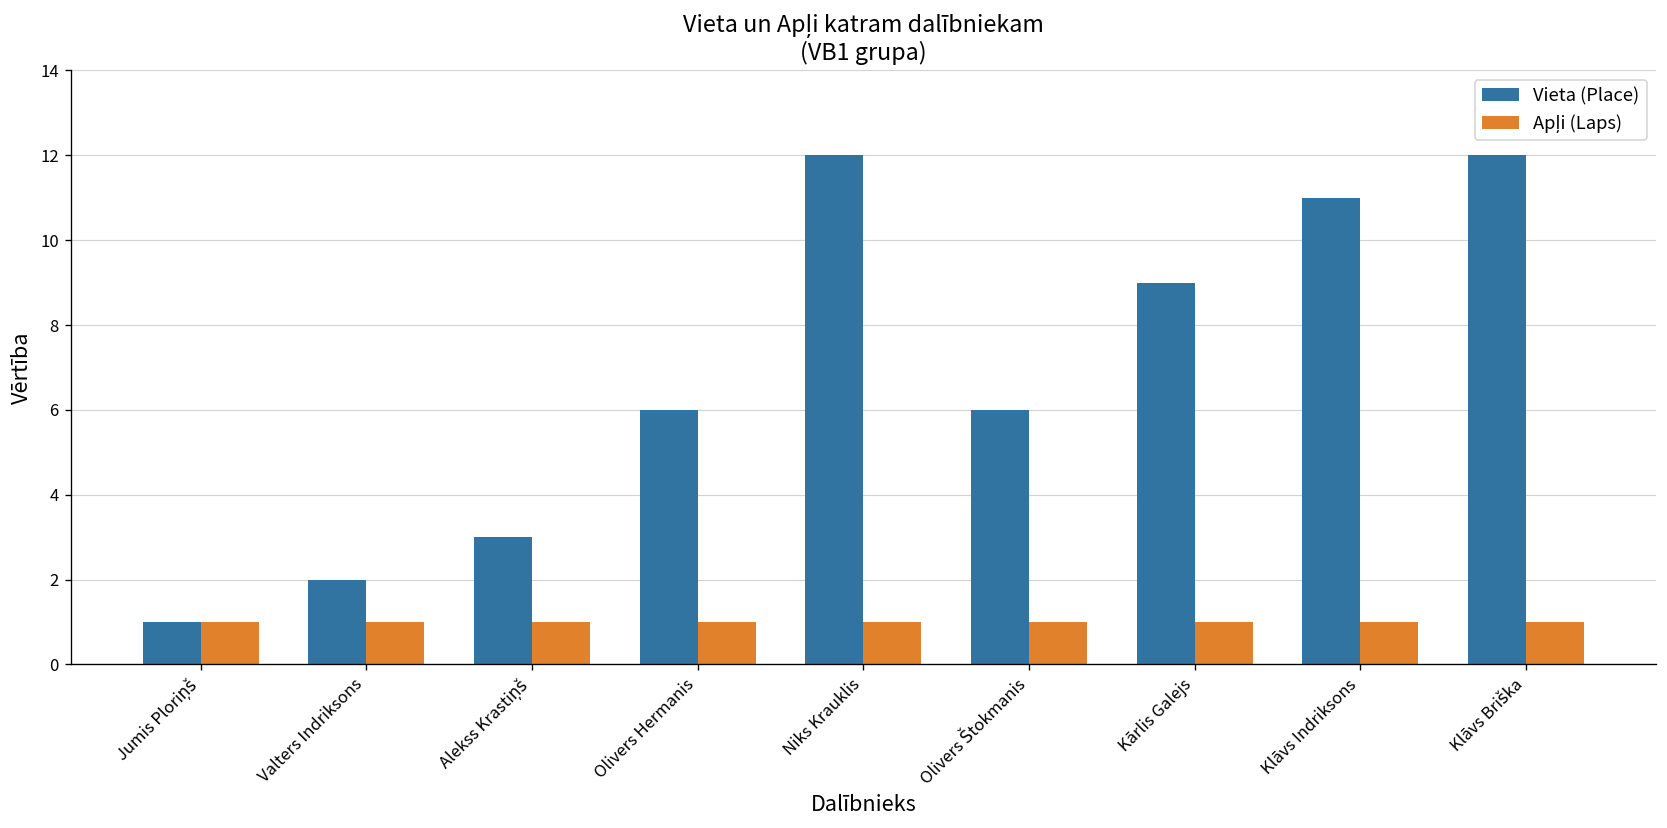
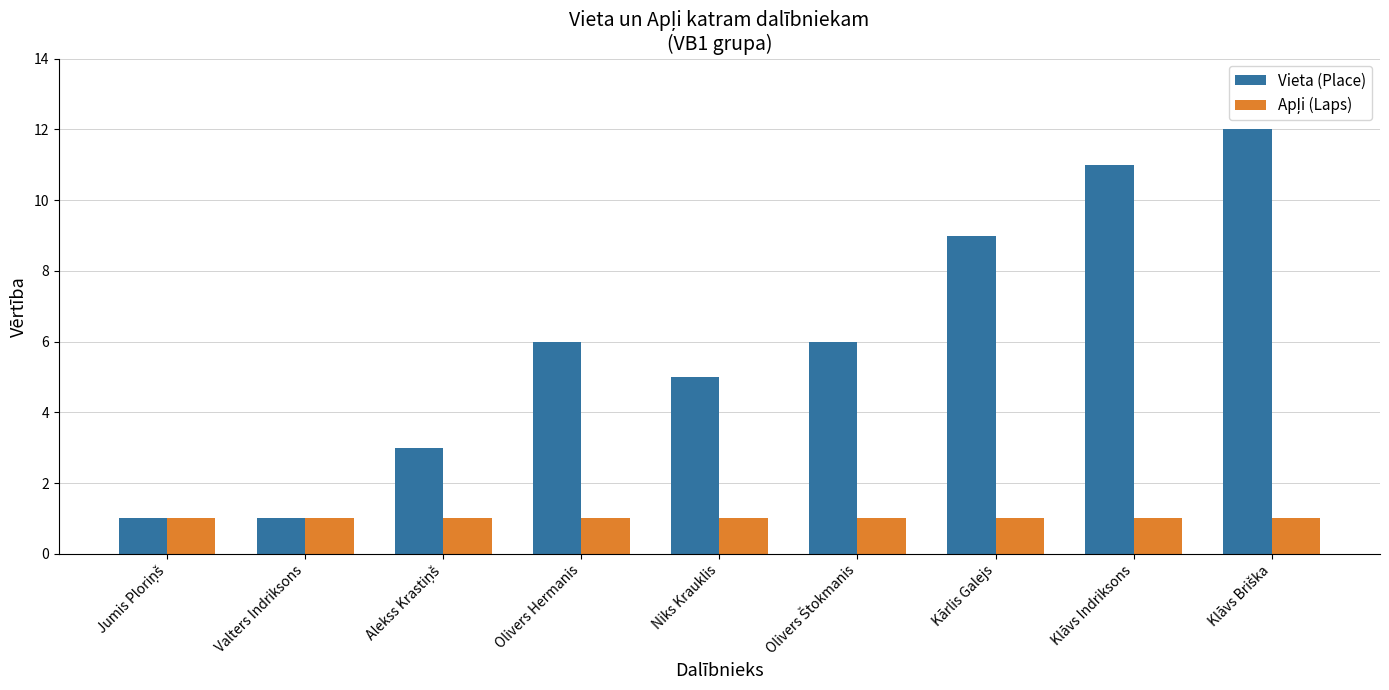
Vieta (Place), Valters Indriksons: 2 -> 1
Vieta (Place), Niks Krauklis: 12 -> 5
